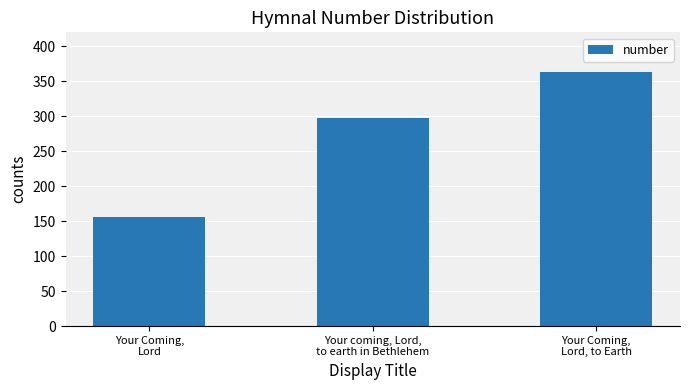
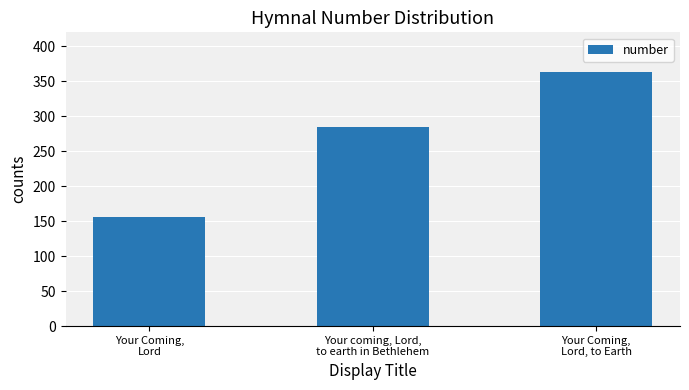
Your coming, Lord, to earth in Bethlehem: 300 -> 290
